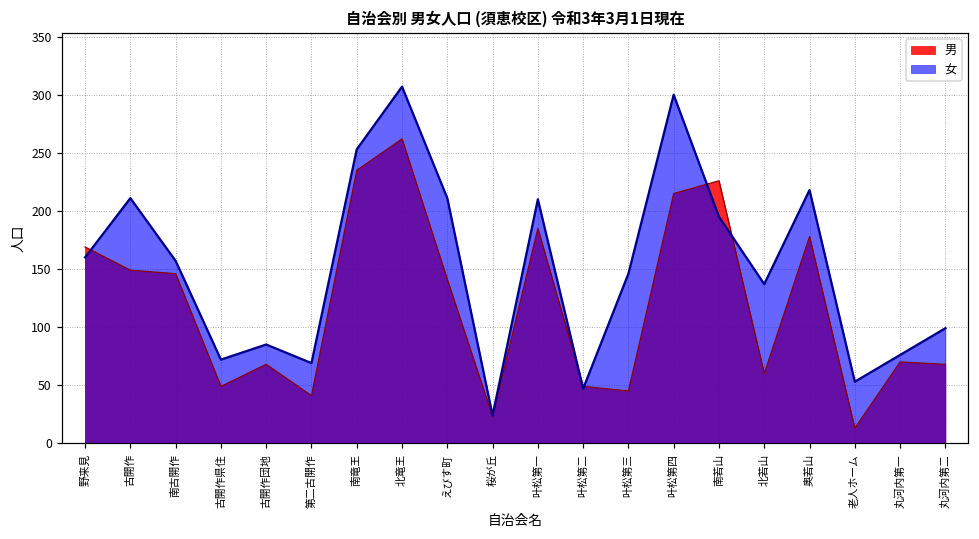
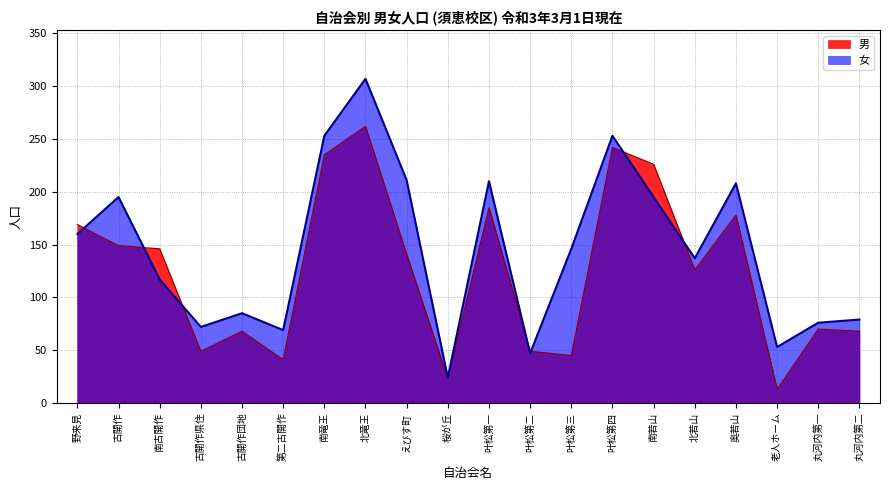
女, 古開作: 211 -> 195
女, 南古開作: 157 -> 117
男, 叶松第四: 215 -> 242
女, 叶松第四: 300 -> 253
男, 北若山: 60 -> 126
女, 奥若山: 218 -> 208
女, 丸河内第二: 99 -> 79
